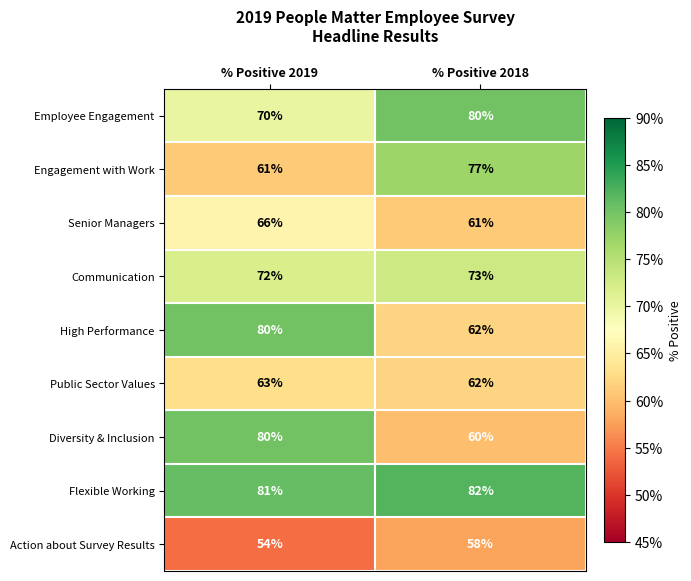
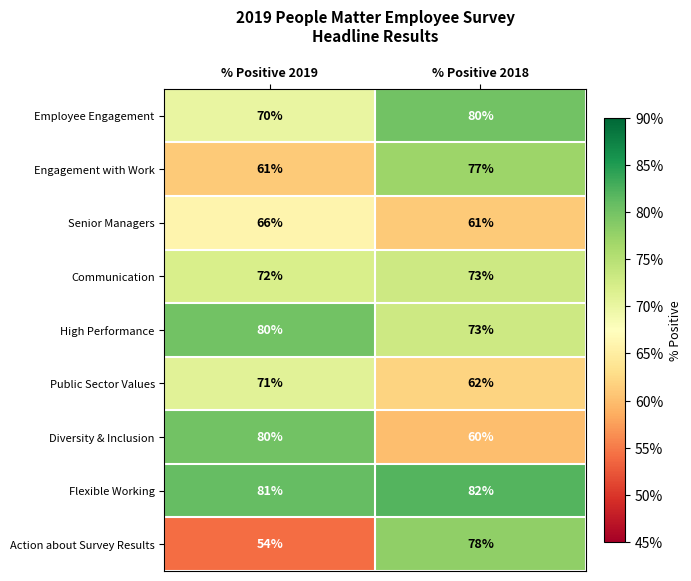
High Performance, % Positive 2018: 62% -> 73%
Public Sector Values, % Positive 2019: 63% -> 71%
Action about Survey Results, % Positive 2018: 58% -> 78%
